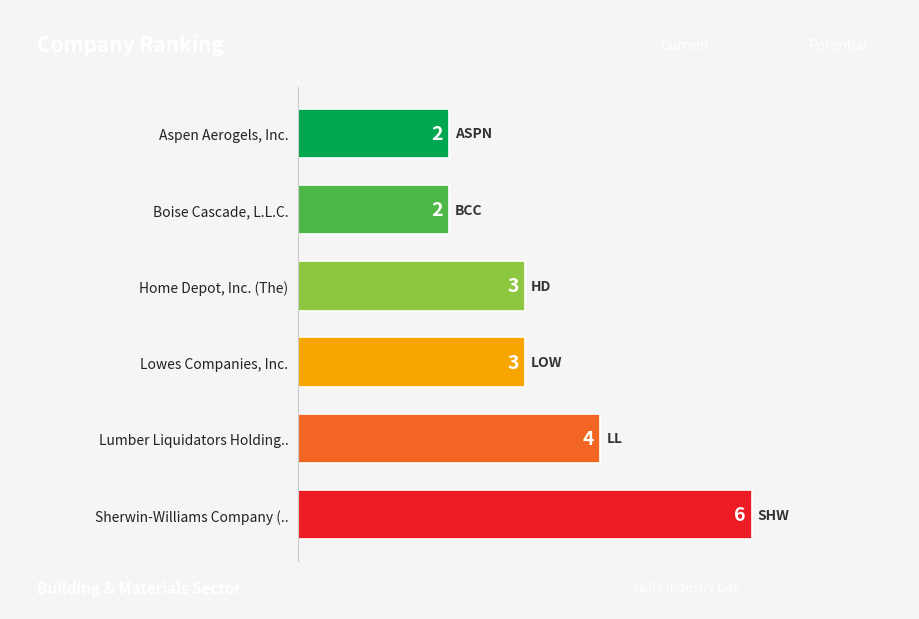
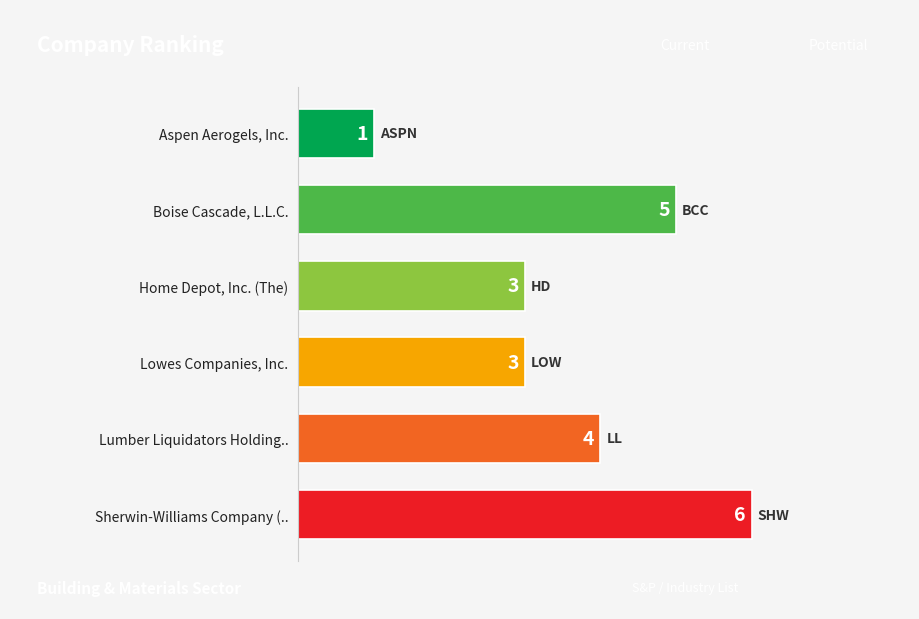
Aspen Aerogels, Inc.: 2 -> 1
Boise Cascade, L.L.C.: 2 -> 5
